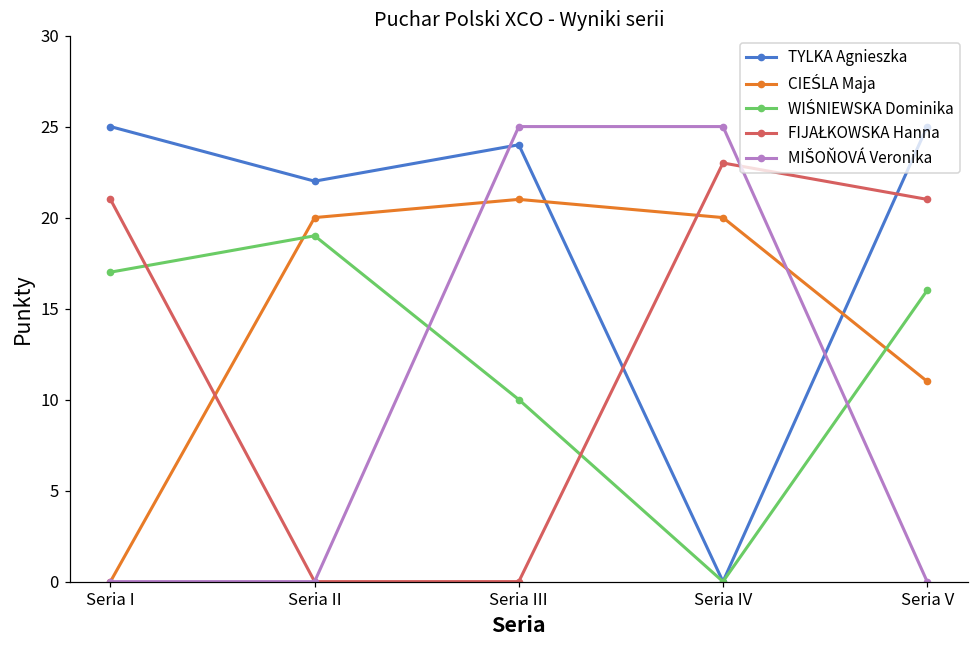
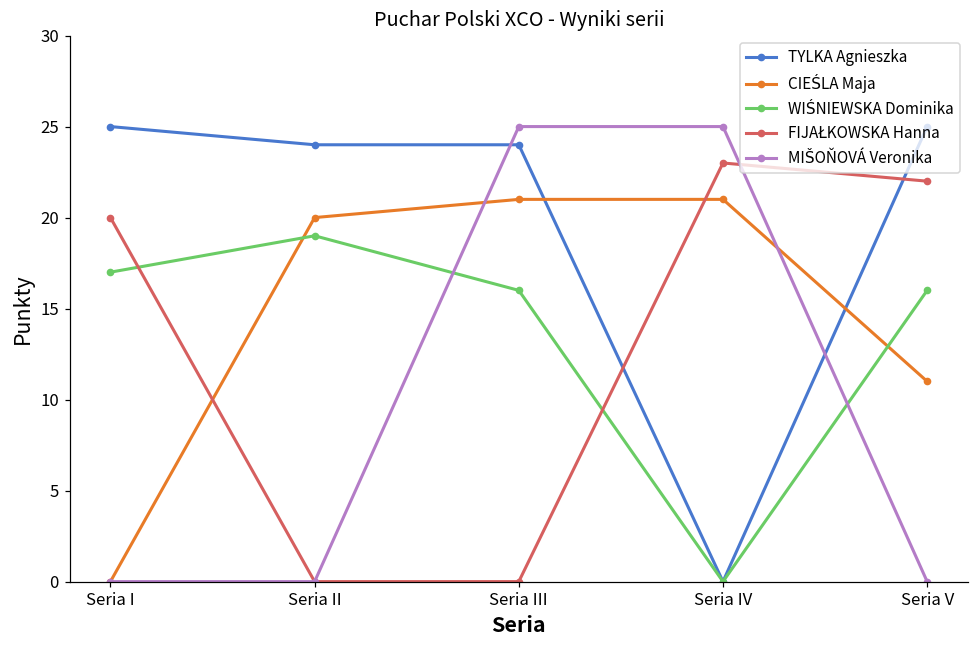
FIJAŁKOWSKA Hanna, Seria I: 21 -> 20
TYLKA Agnieszka, Seria II: 22 -> 24
WIŚNIEWSKA Dominika, Seria III: 10 -> 16
CIEŚLA Maja, Seria IV: 20 -> 21
FIJAŁKOWSKA Hanna, Seria V: 21 -> 22
